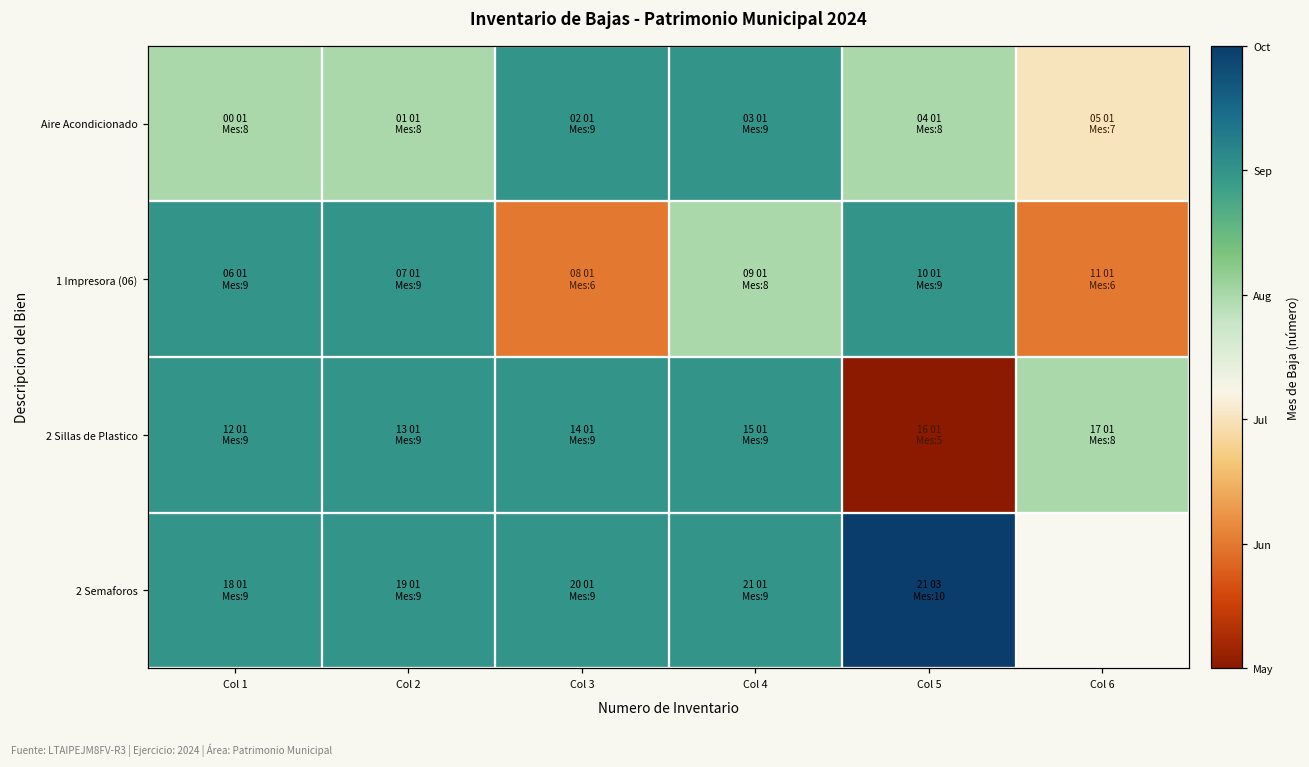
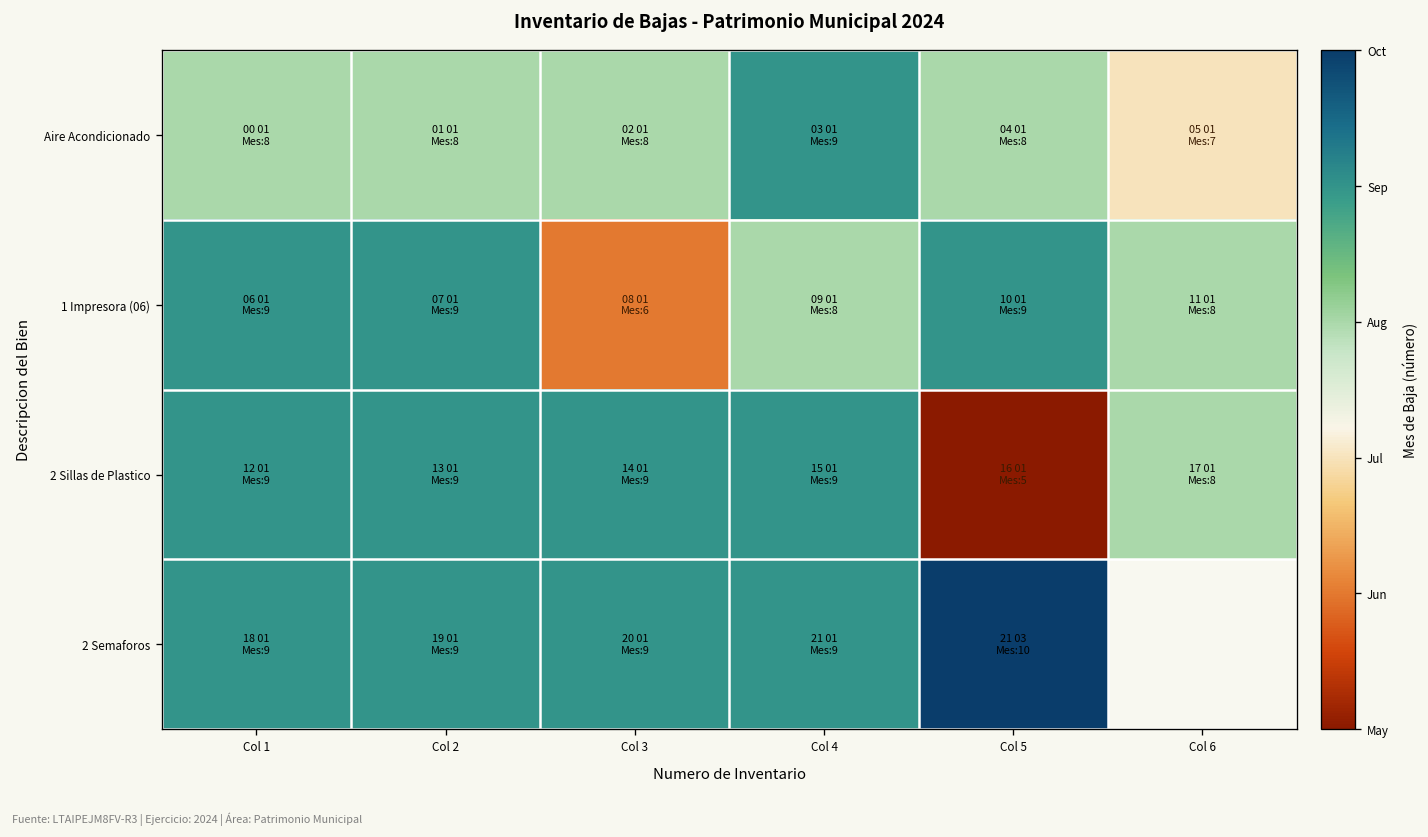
Aire Acondicionado, Col 3: 9 -> 8
1 Impresora (06), Col 6: 6 -> 8
